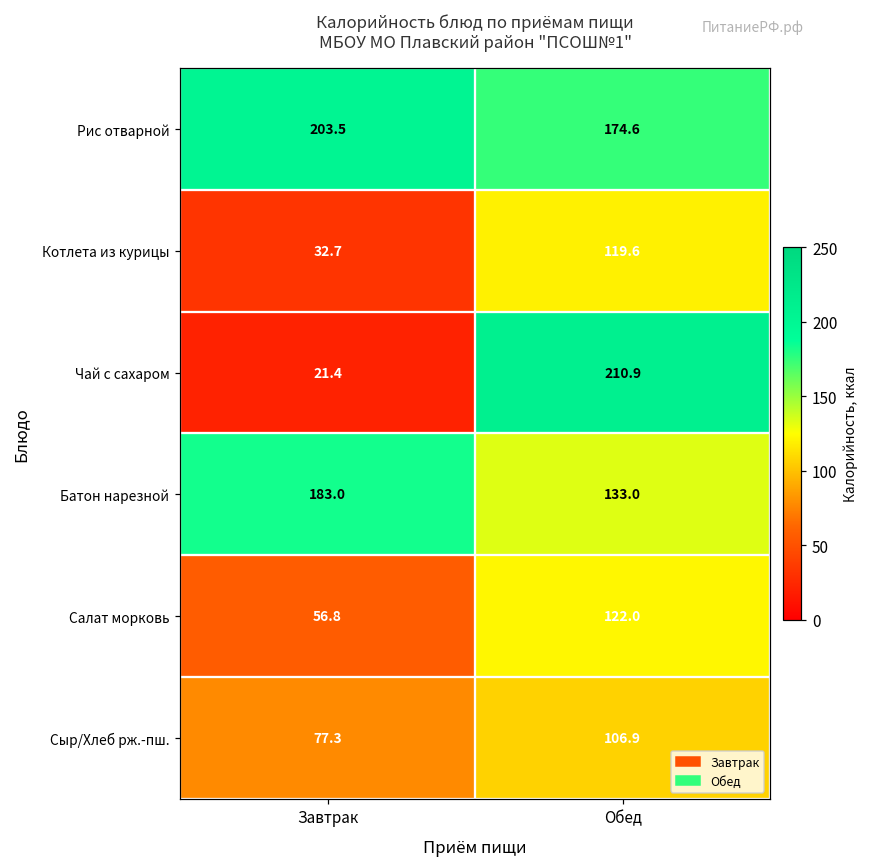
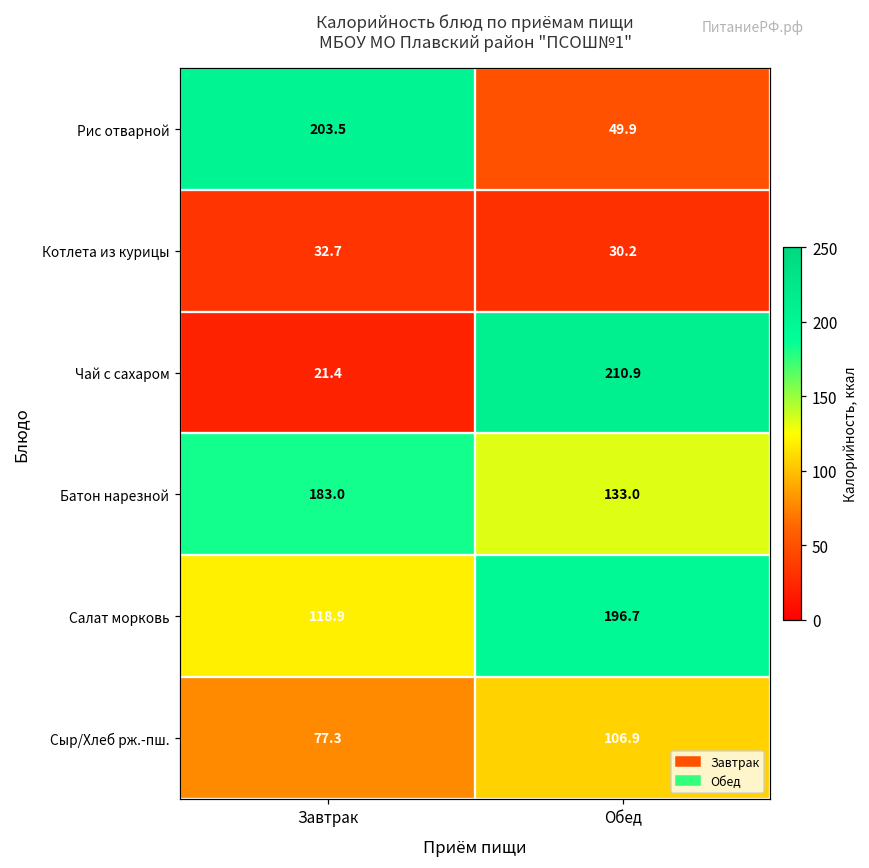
Рис отварной, Обед: 174.6 -> 49.9
Котлета из курицы, Обед: 119.6 -> 30.2
Салат морковь, Завтрак: 56.8 -> 118.9
Салат морковь, Обед: 122.0 -> 196.7
